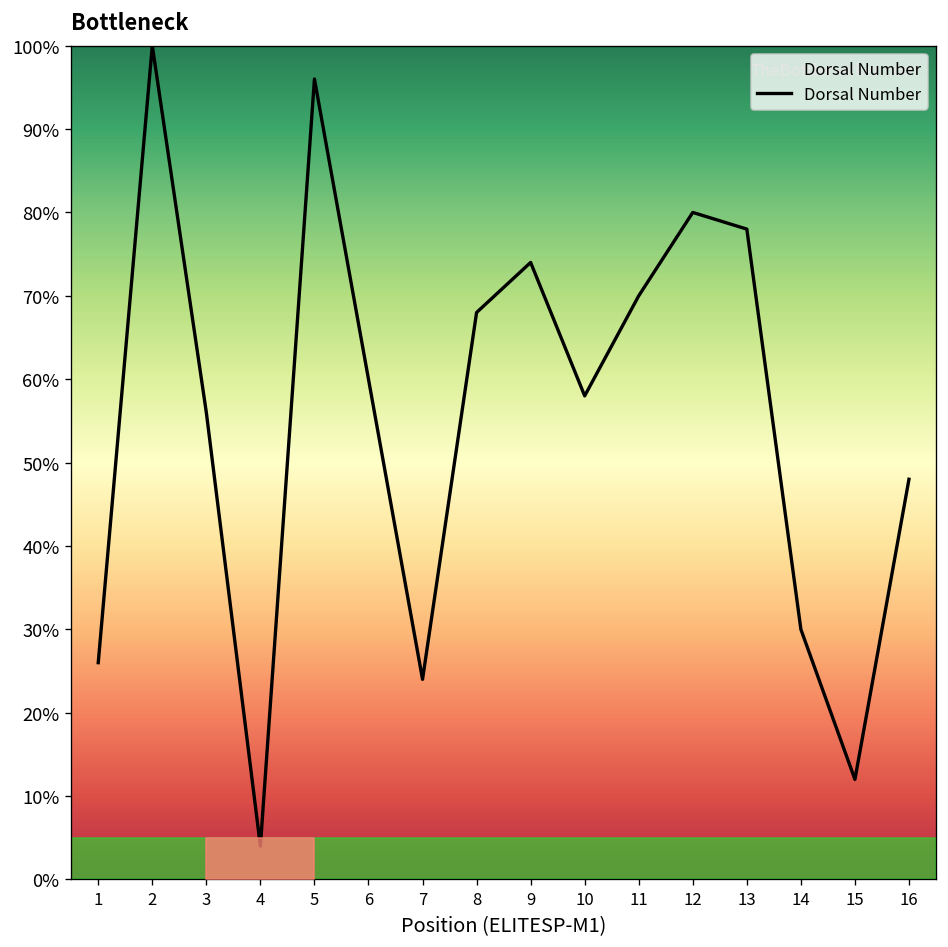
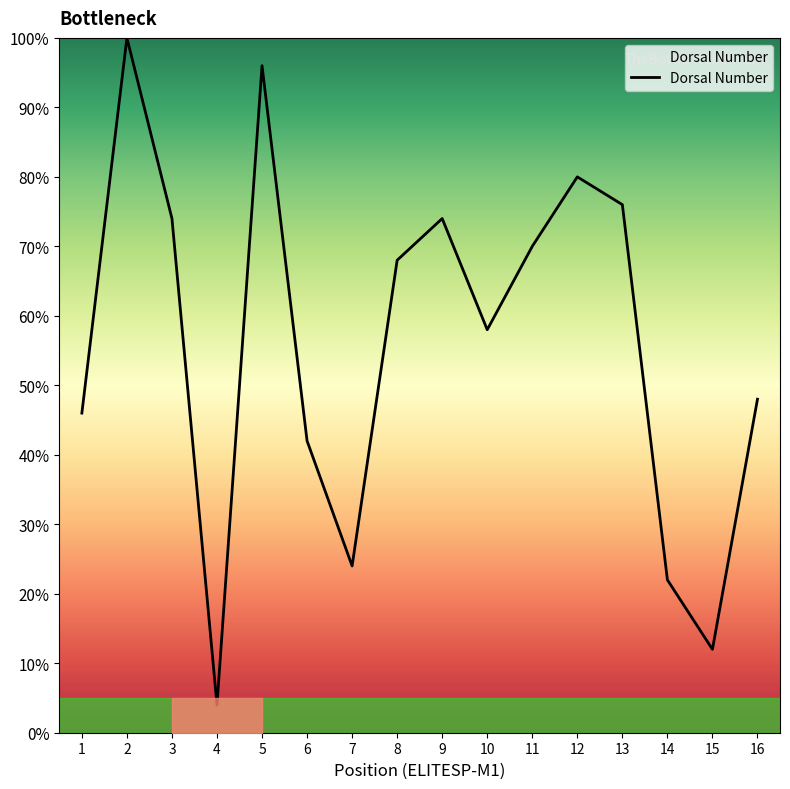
1: 26% -> 46%
3: 56% -> 74%
6: 60% -> 42%
13: 78% -> 76%
14: 30% -> 22%
